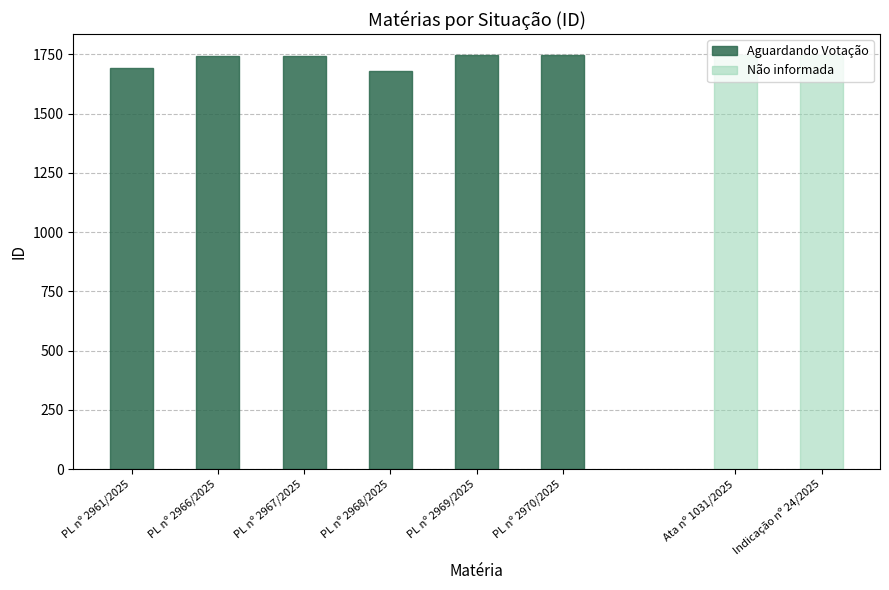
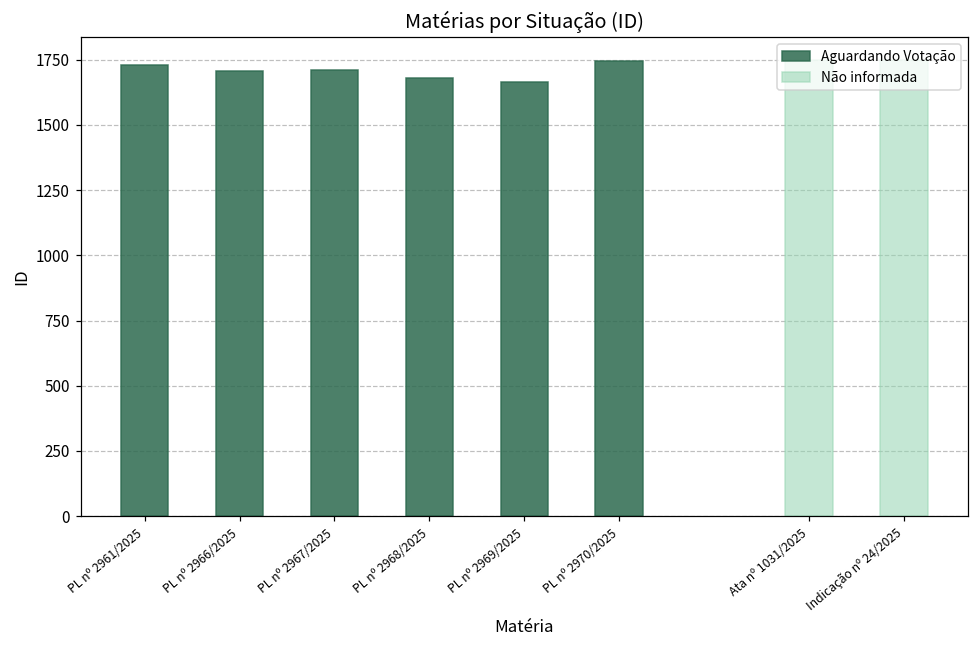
Aguardando Votação, PL nº 2961/2025: 1690 -> 1730
Aguardando Votação, PL nº 2966/2025: 1740 -> 1710
Aguardando Votação, PL nº 2967/2025: 1740 -> 1710
Aguardando Votação, PL nº 2969/2025: 1750 -> 1670
